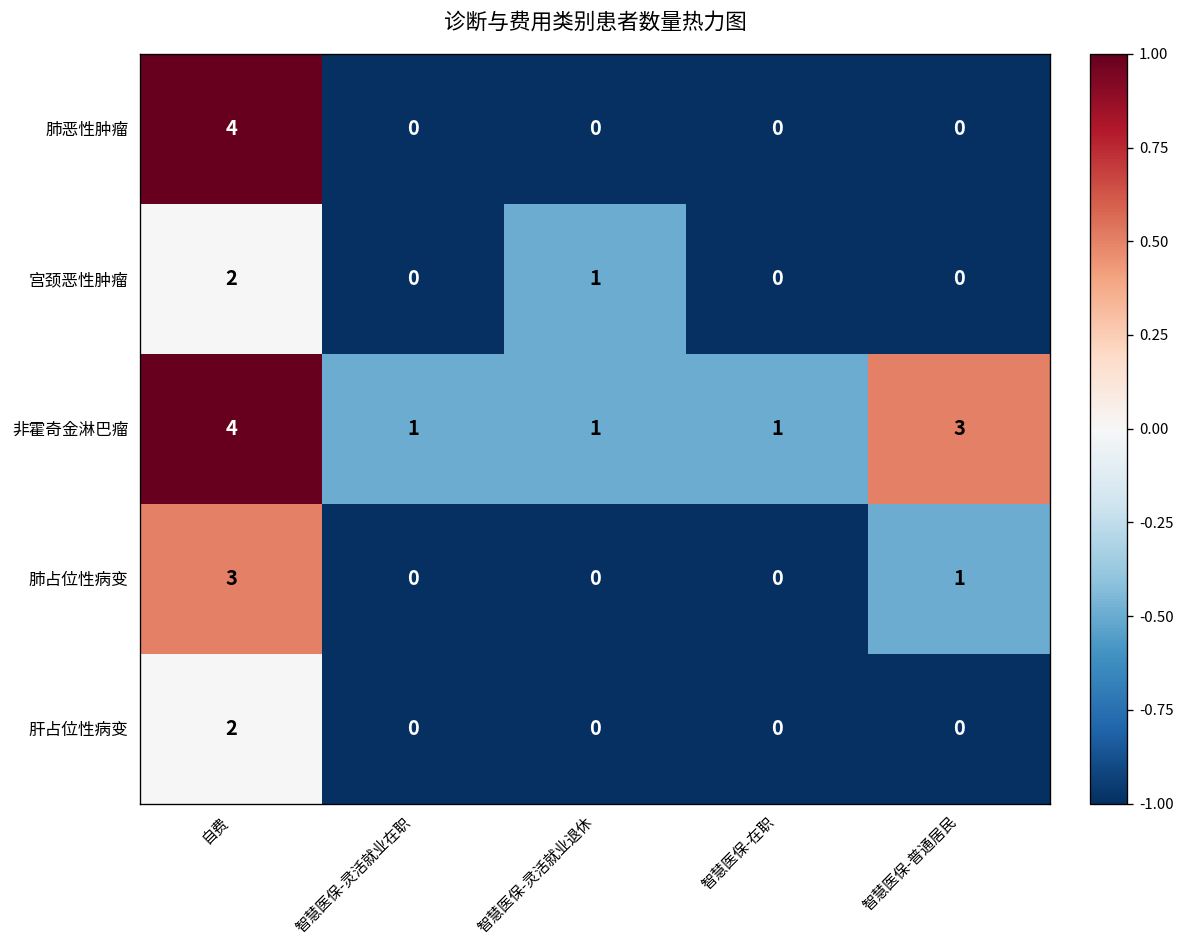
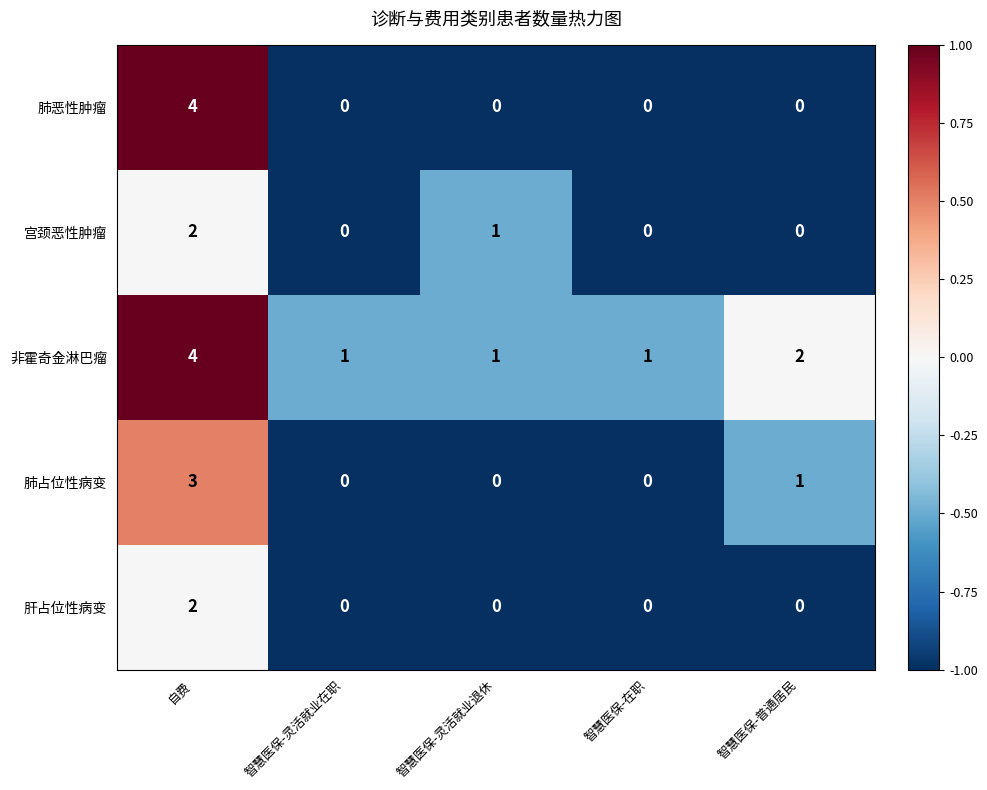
非霍奇金淋巴瘤, 智慧医保-普通居民: 3 -> 2
